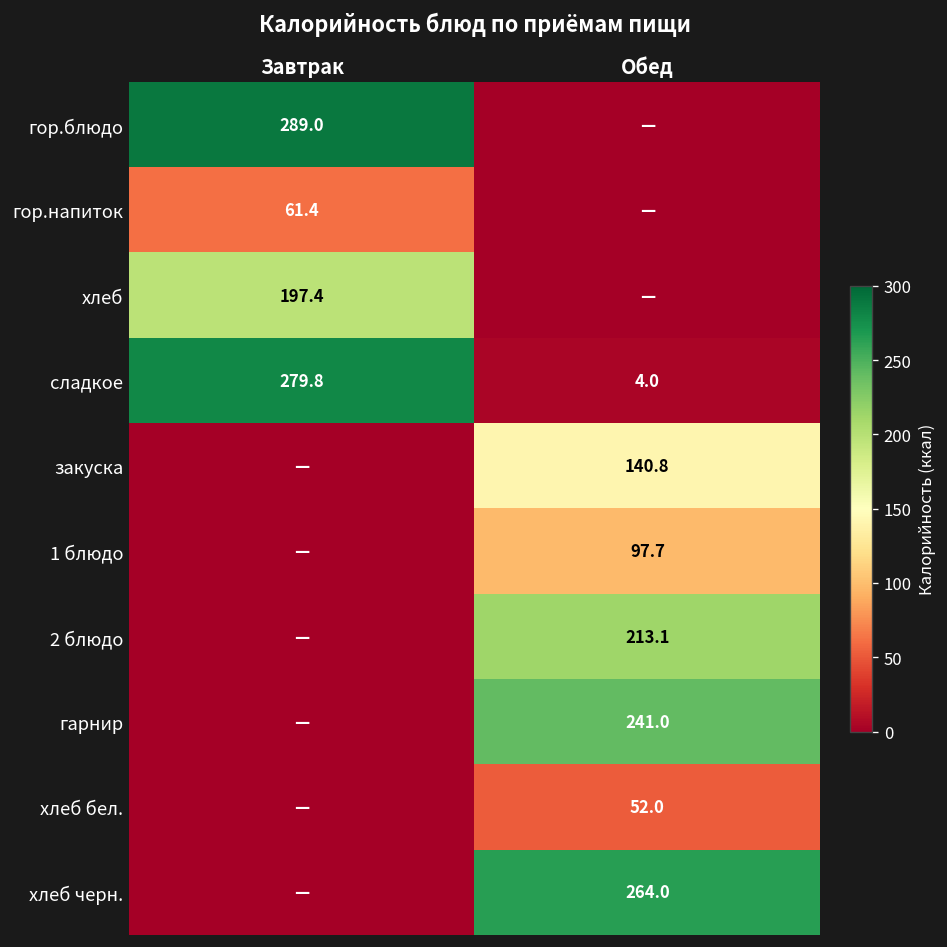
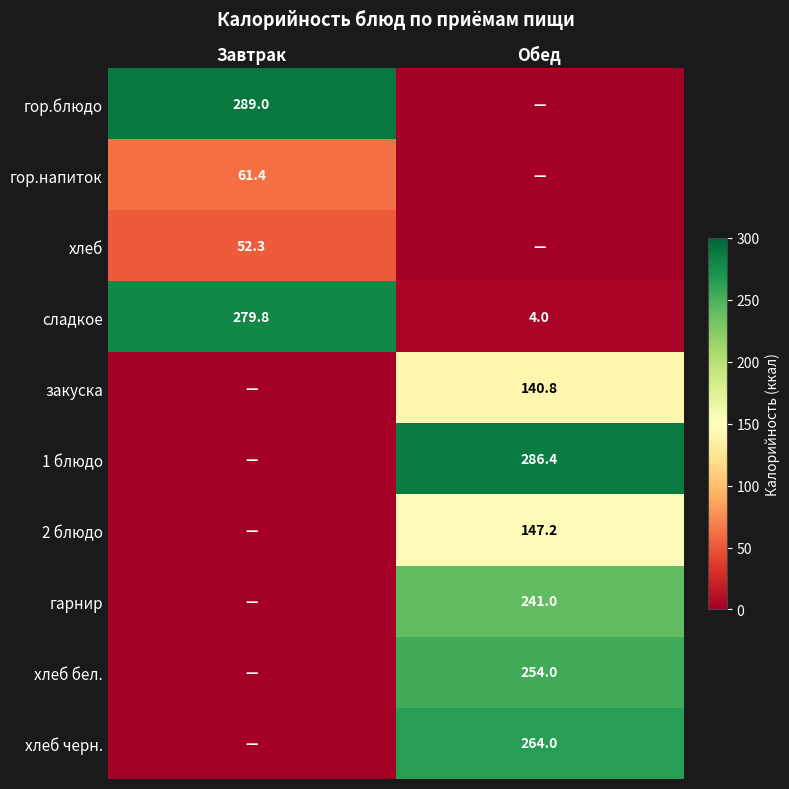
хлеб, Завтрак: 197.4 -> 52.3
1 блюдо, Обед: 97.7 -> 286.4
2 блюдо, Обед: 213.1 -> 147.2
хлеб бел., Обед: 52.0 -> 254.0
